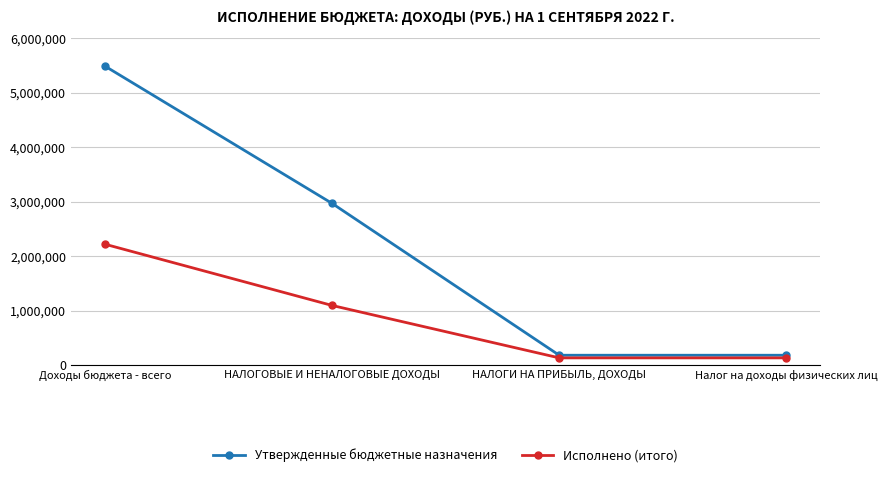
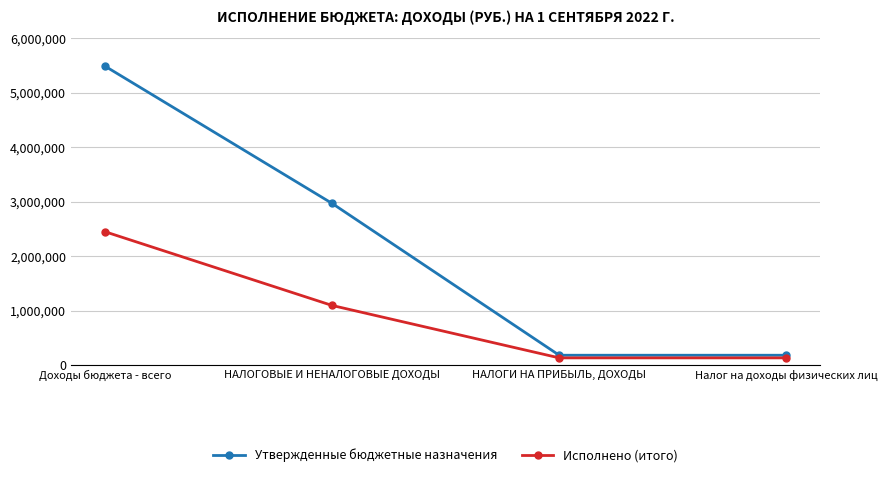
Исполнено (итого), Доходы бюджета - всего: 2,200,000 -> 2,400,000
